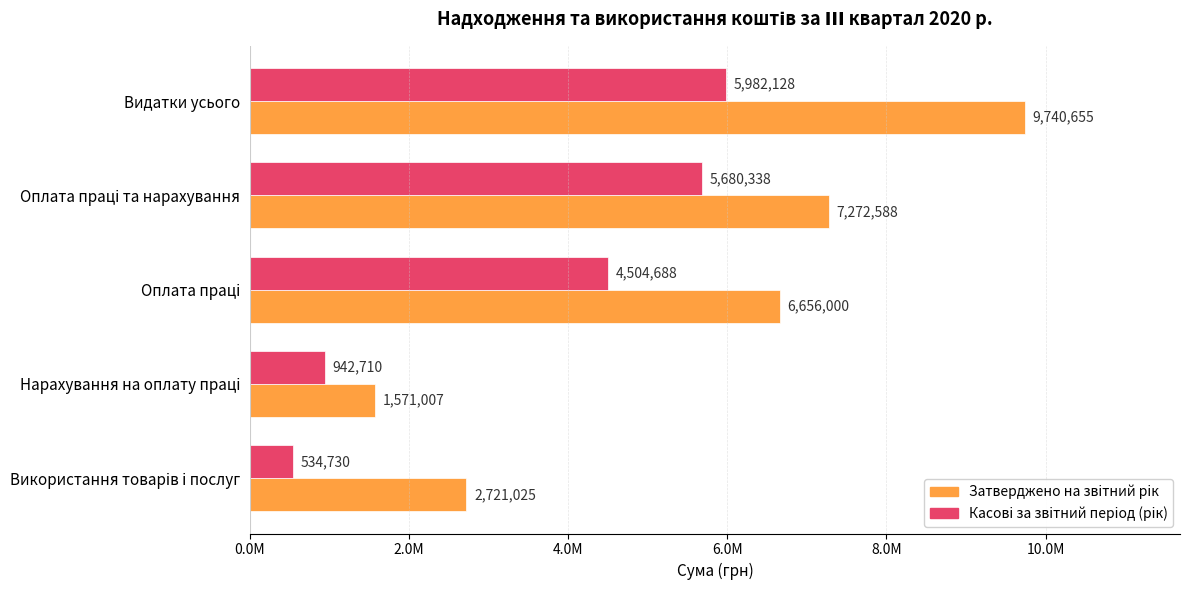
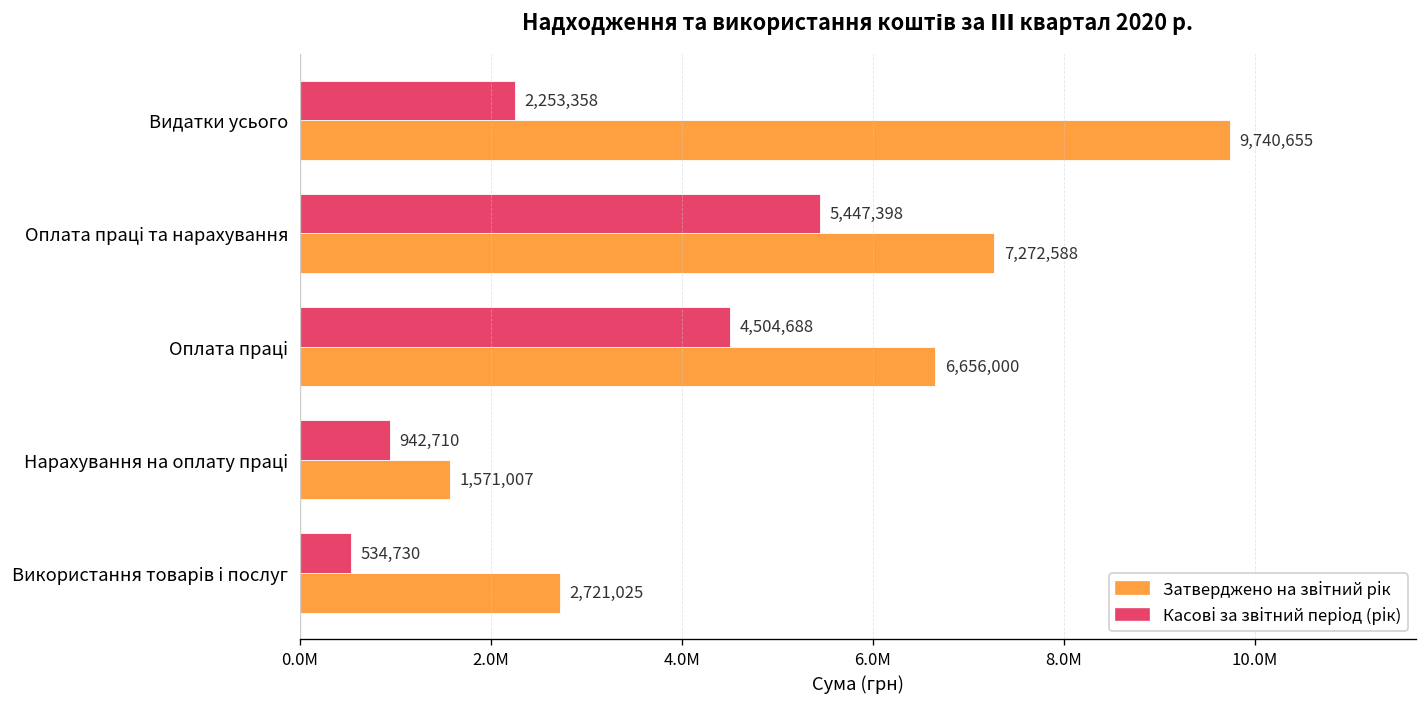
Касові за звітний період (рік), Видатки усього: 5,982,128 -> 2,253,358
Касові за звітний період (рік), Оплата праці та нарахування: 5,680,338 -> 5,447,398
